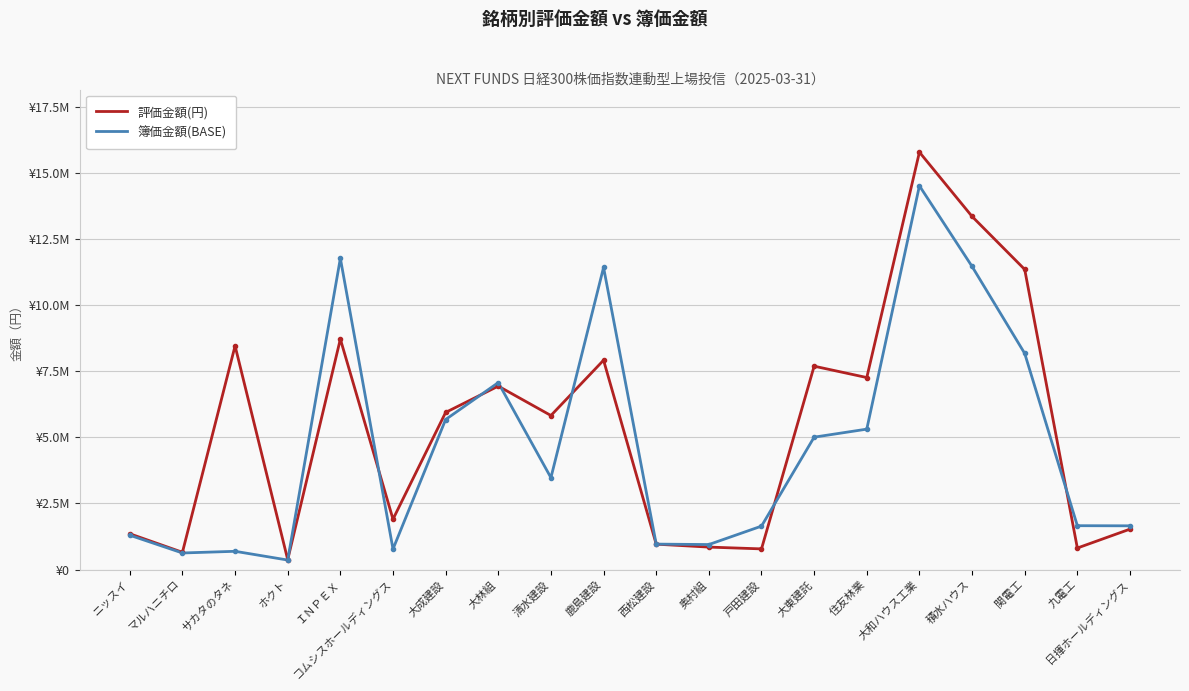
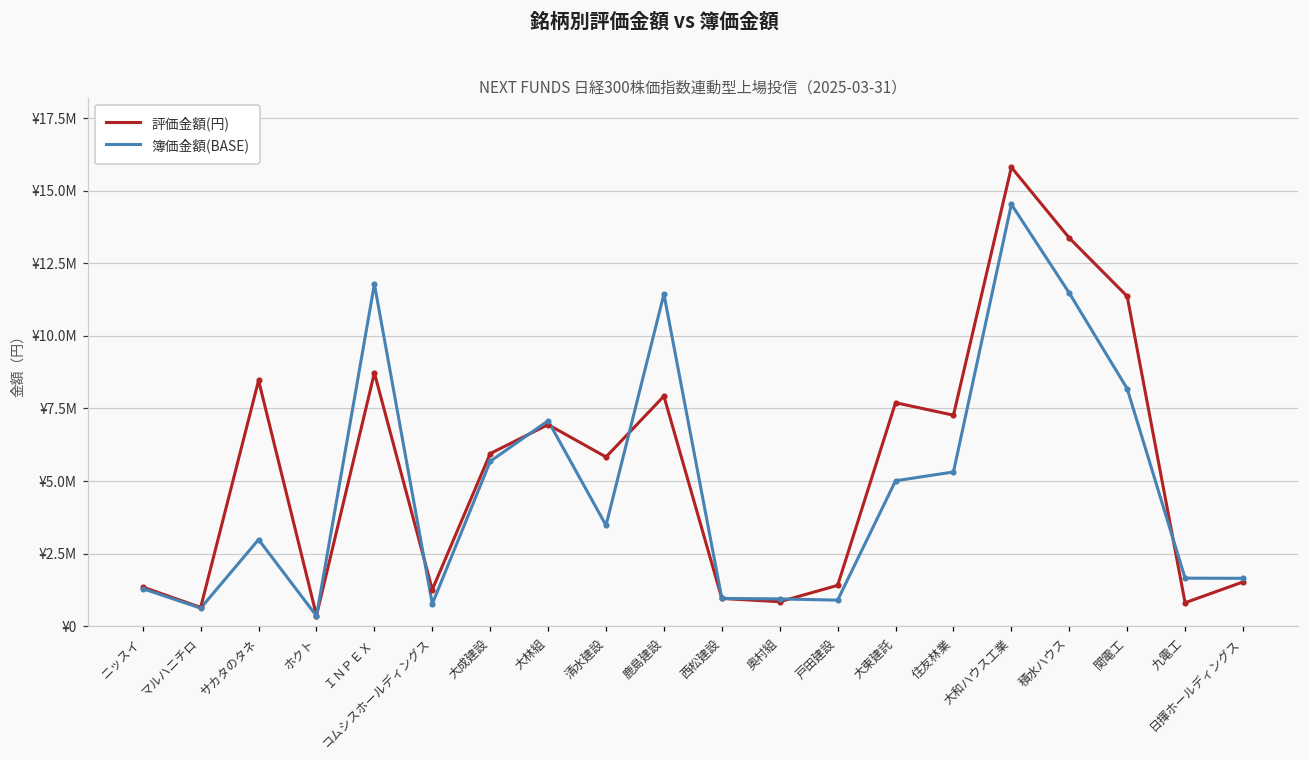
簿価金額(BASE), サカタのタネ: ¥700000 -> ¥3000000
評価金額(円), コムシスホールディングス: ¥1900000 -> ¥1300000
評価金額(円), 戸田建設: ¥800000 -> ¥1400000
簿価金額(BASE), 戸田建設: ¥1600000 -> ¥900000
